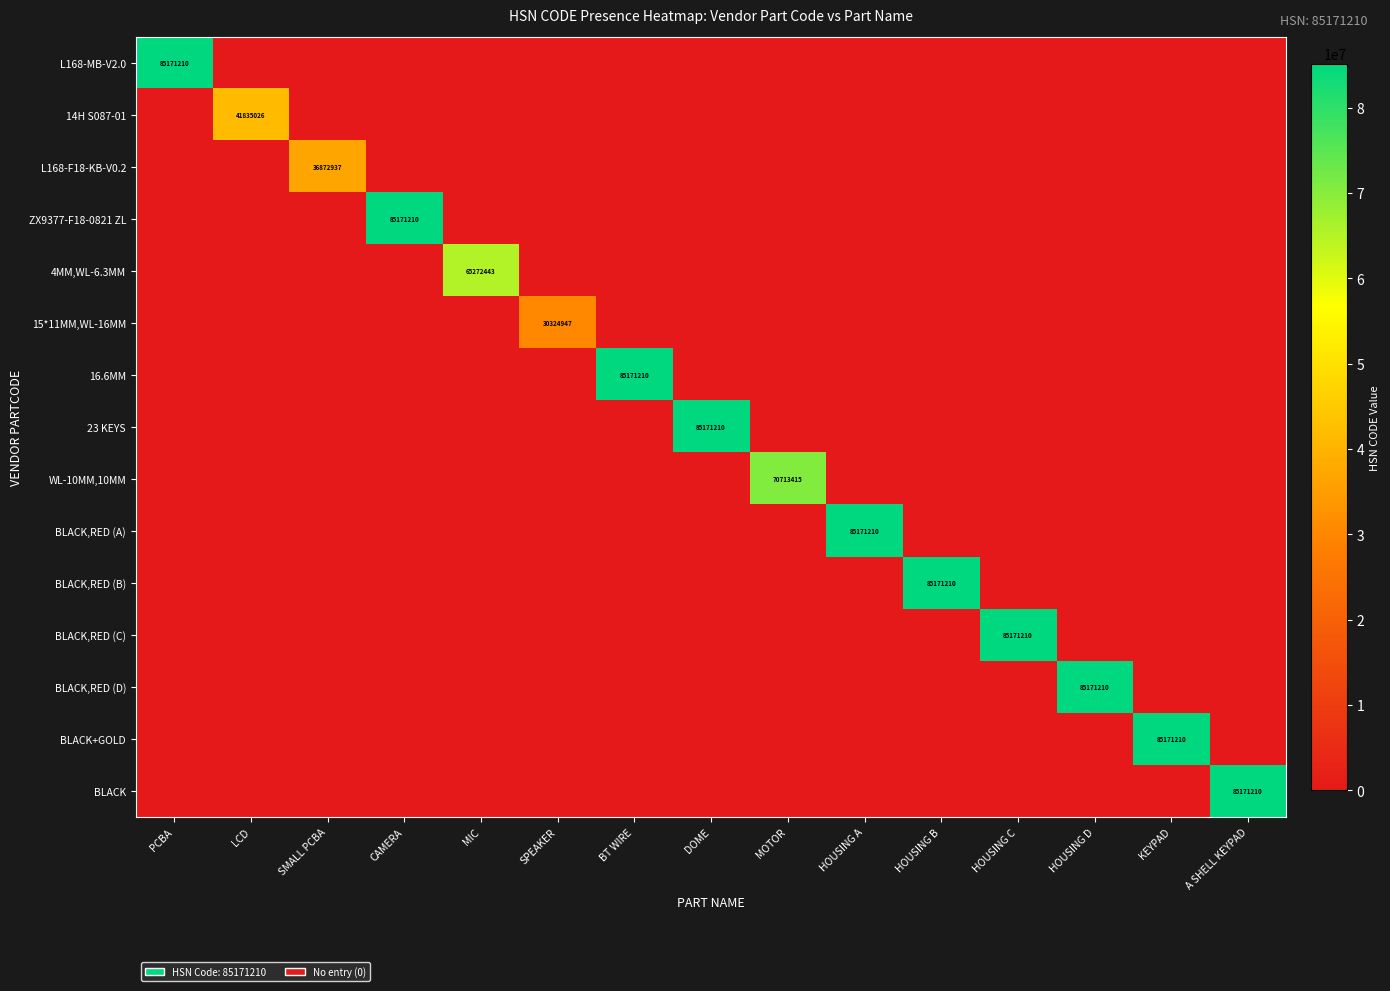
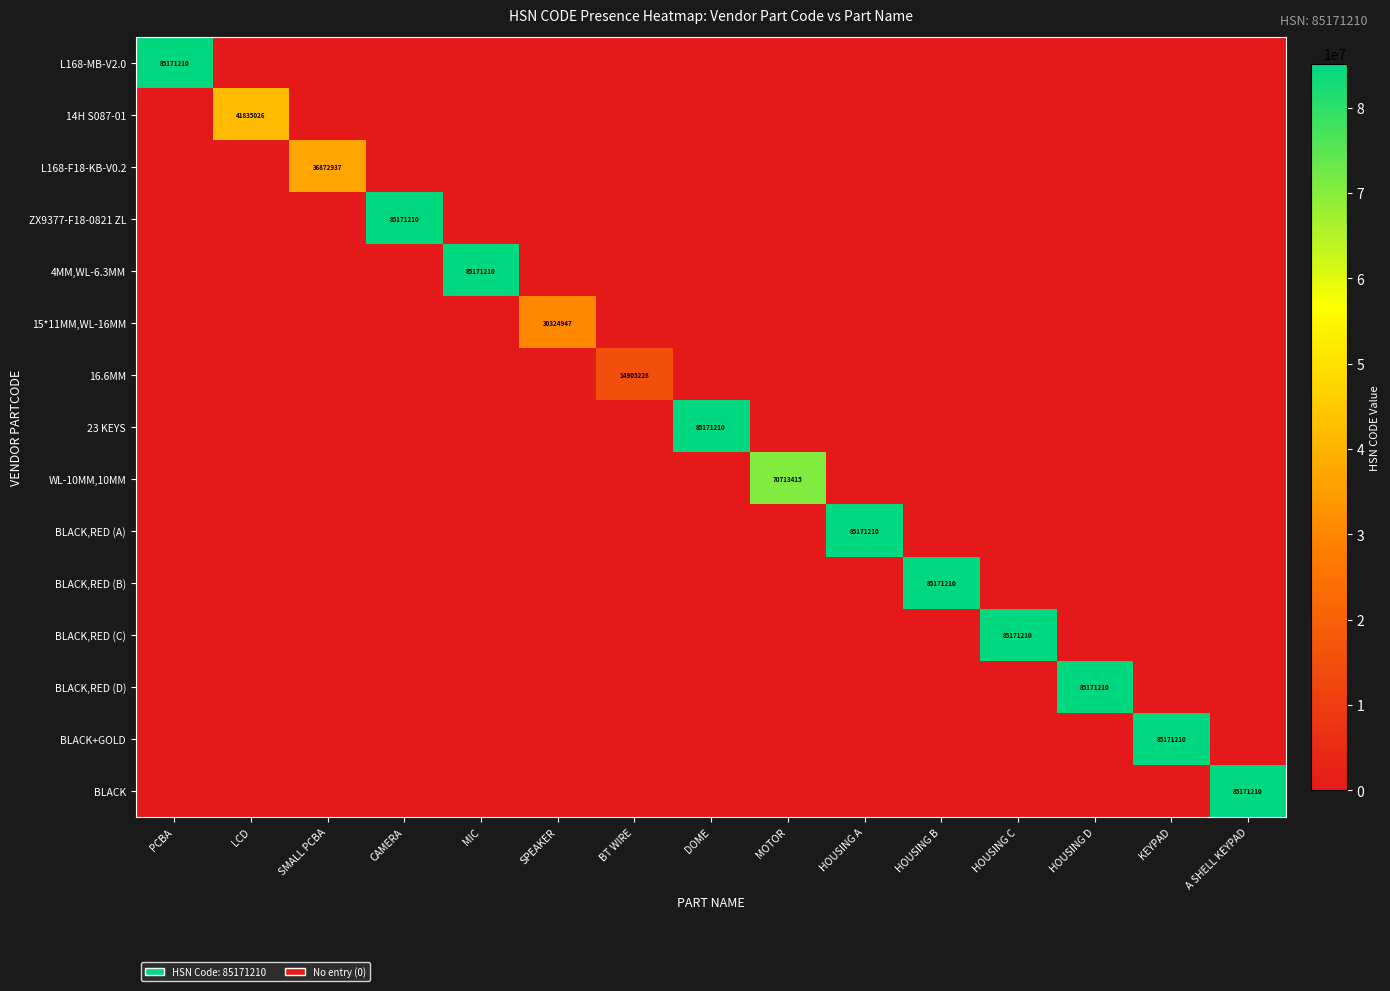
4MM,WL-6.3MM, MIC: 65272443 -> 85171210
16.6MM, BT WIRE: 85171210 -> 14905228
